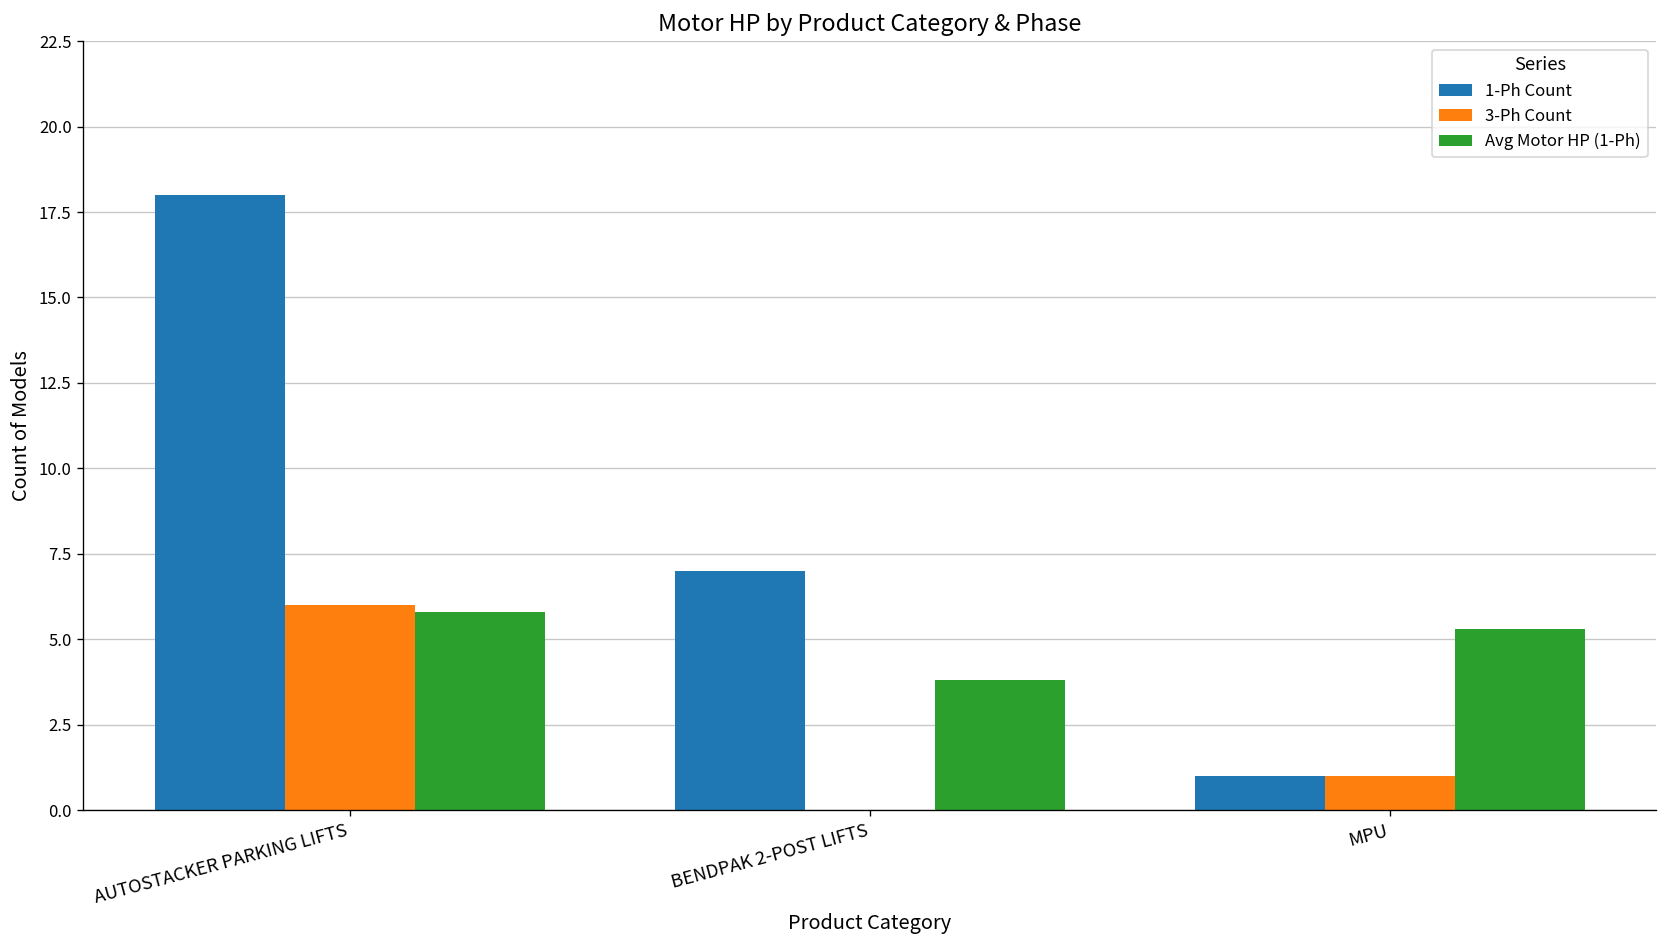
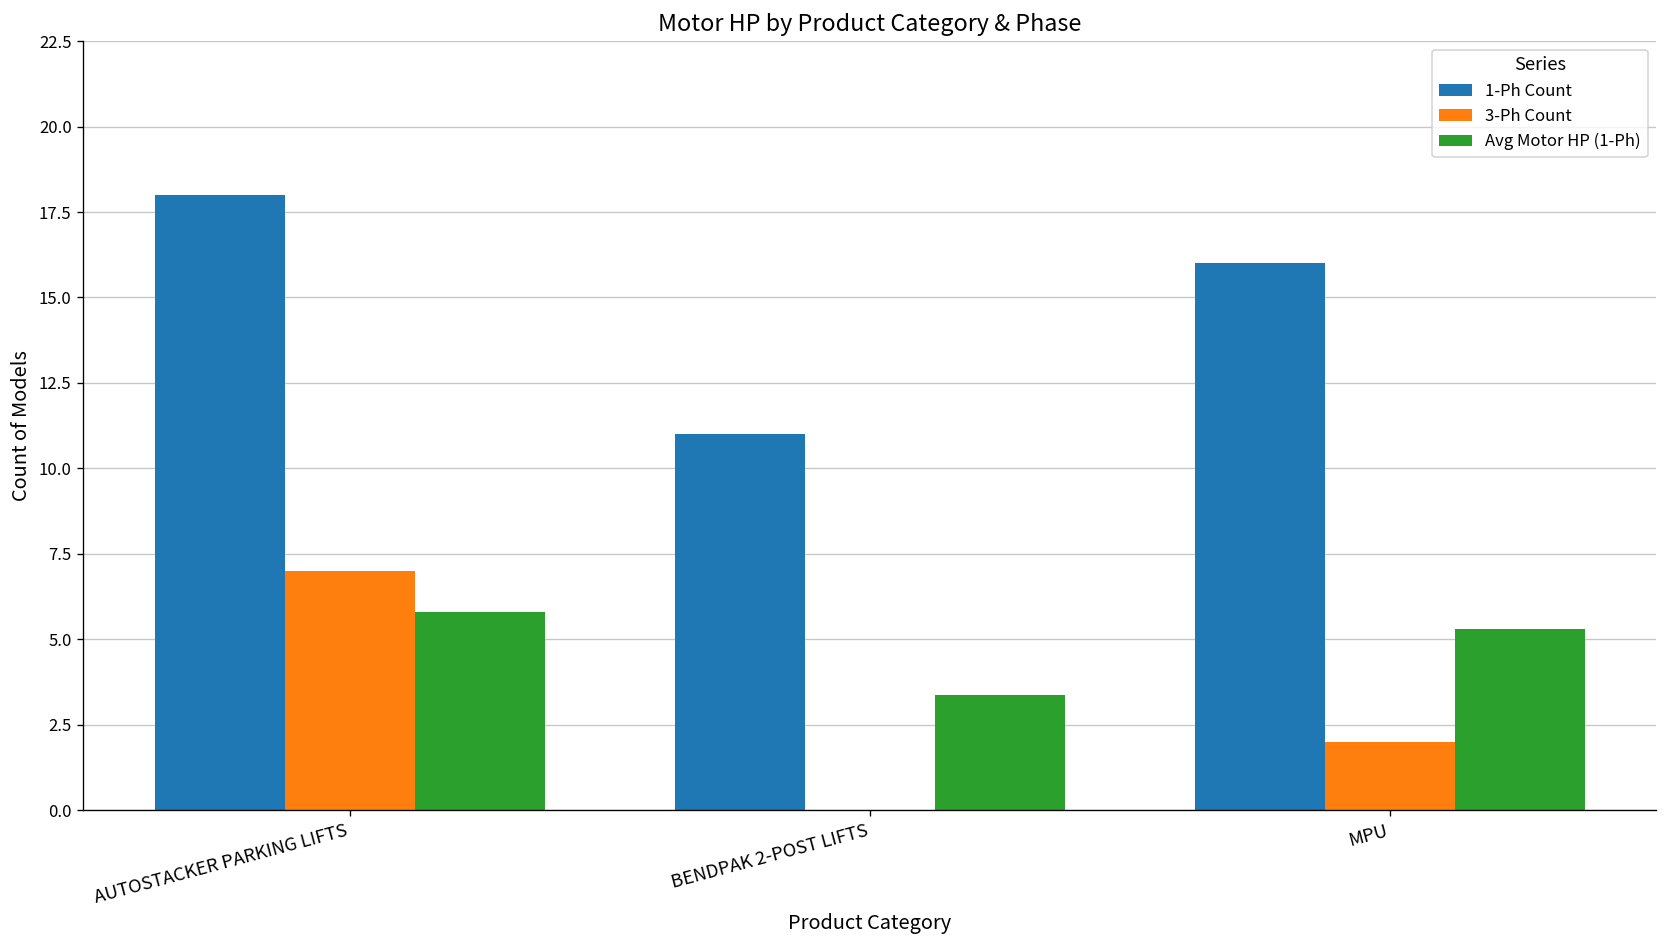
3-Ph Count, AUTOSTACKER PARKING LIFTS: 6 -> 7
1-Ph Count, BENDPAK 2-POST LIFTS: 7 -> 11
Avg Motor HP (1-Ph), BENDPAK 2-POST LIFTS: 3.8 -> 3.4
1-Ph Count, MPU: 1 -> 16
3-Ph Count, MPU: 1 -> 2
